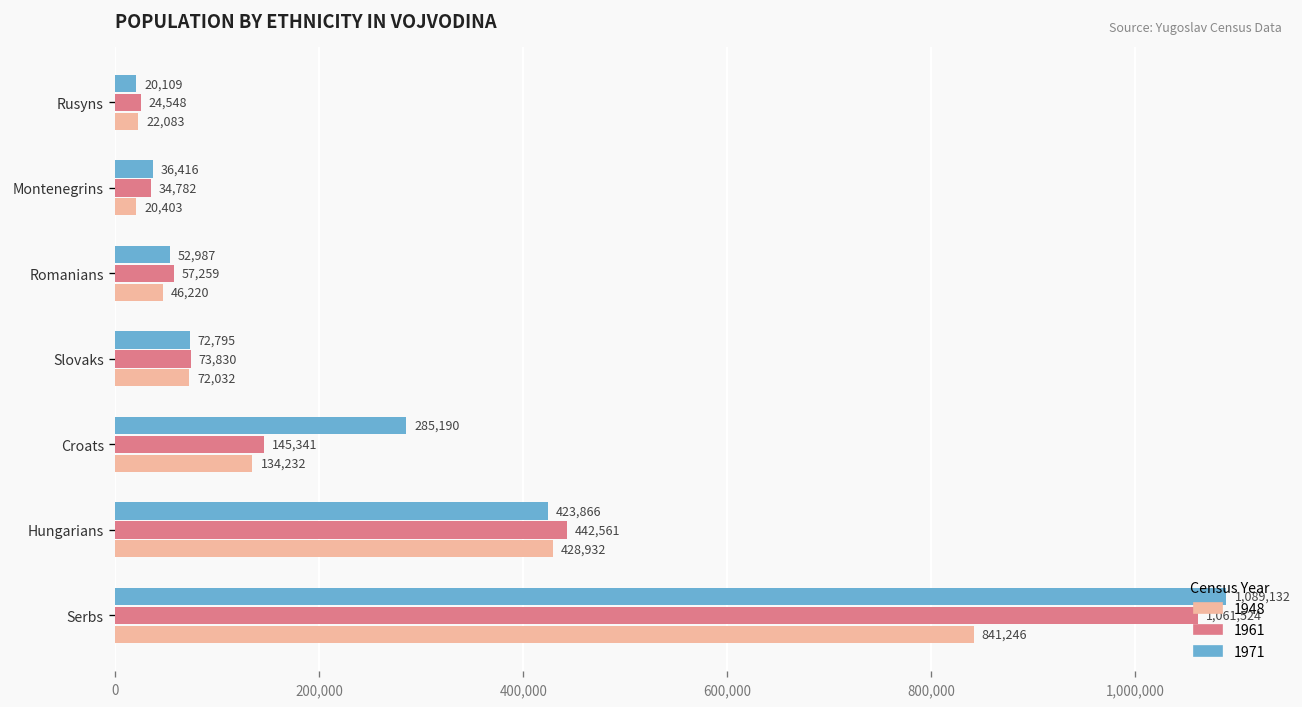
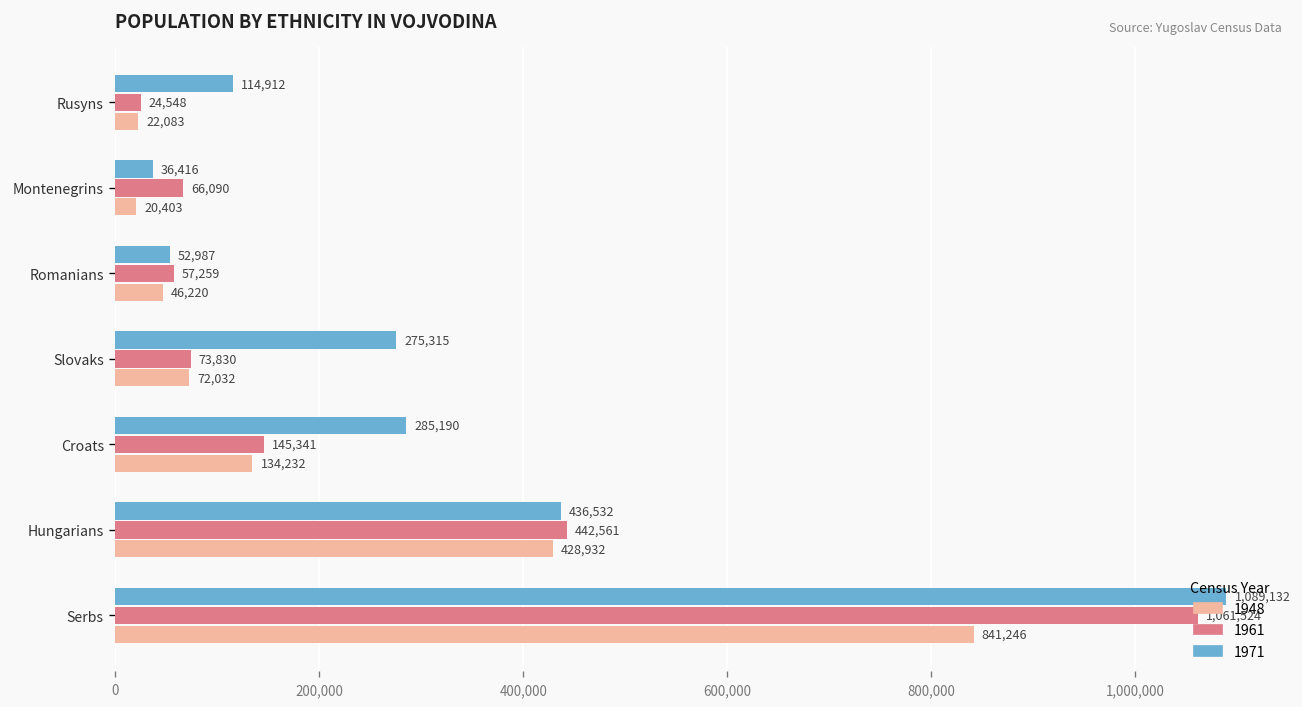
1971, Rusyns: 20,109 -> 114,912
1961, Montenegrins: 34,782 -> 66,090
1971, Slovaks: 72,795 -> 275,315
1971, Hungarians: 423,866 -> 436,532
